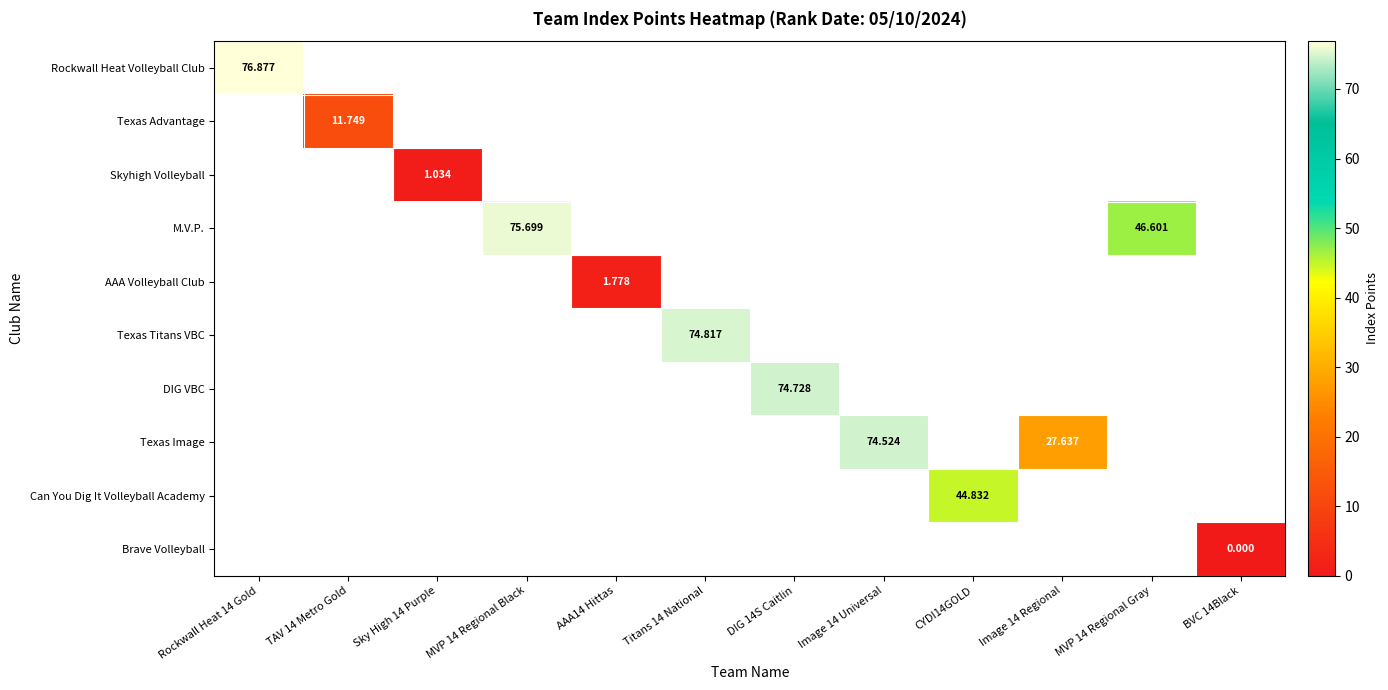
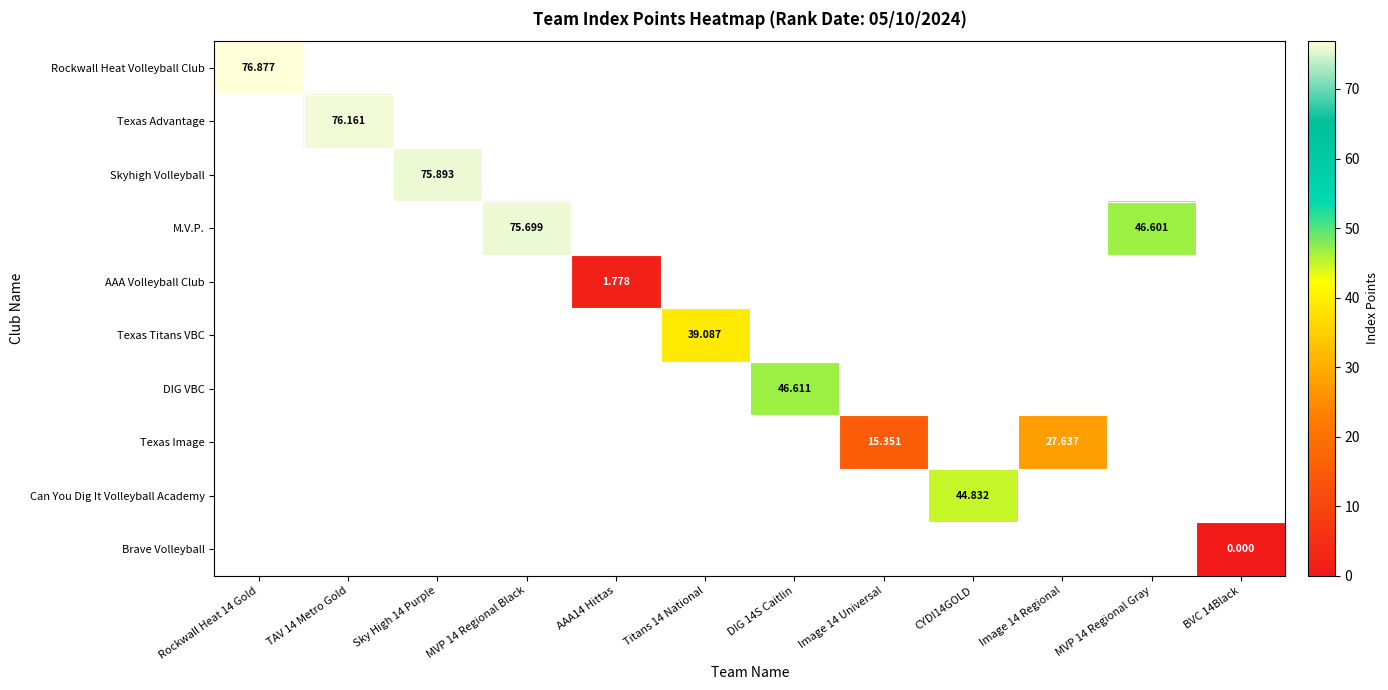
Texas Advantage, TAV 14 Metro Gold: 11.749 -> 76.161
Skyhigh Volleyball, Sky High 14 Purple: 1.034 -> 75.893
Texas Titans VBC, Titans 14 National: 74.817 -> 39.087
DIG VBC, DIG 14S Caitlin: 74.728 -> 46.611
Texas Image, Image 14 Universal: 74.524 -> 15.351
